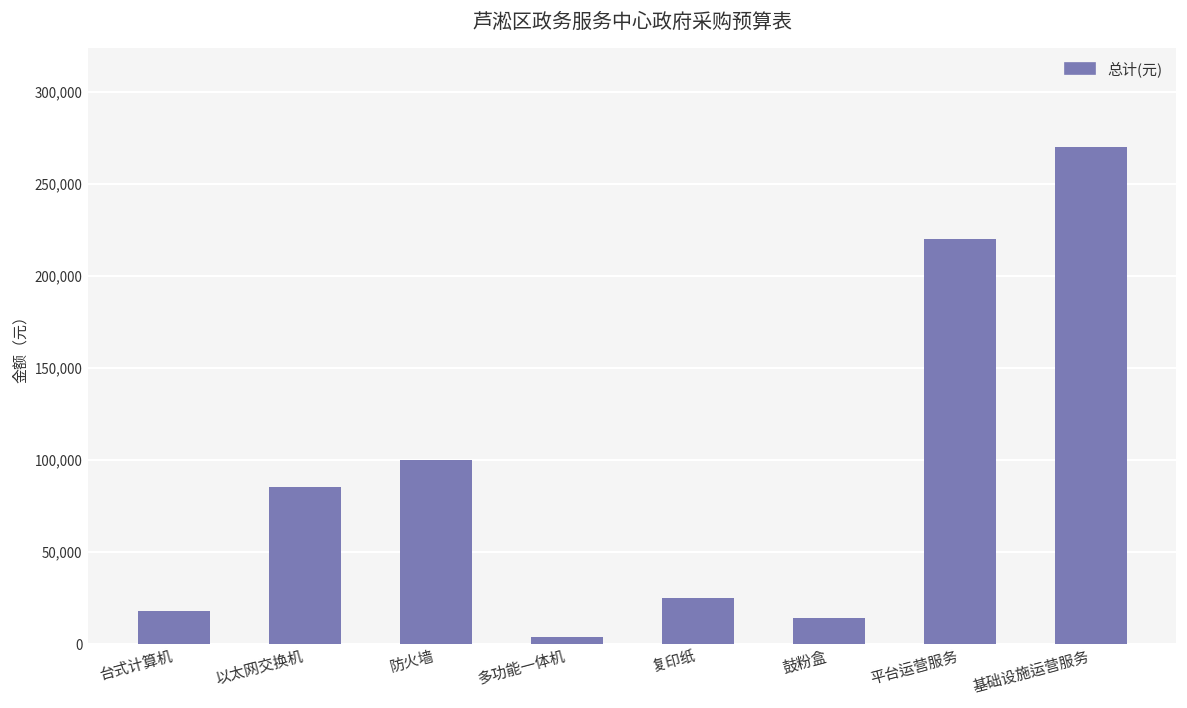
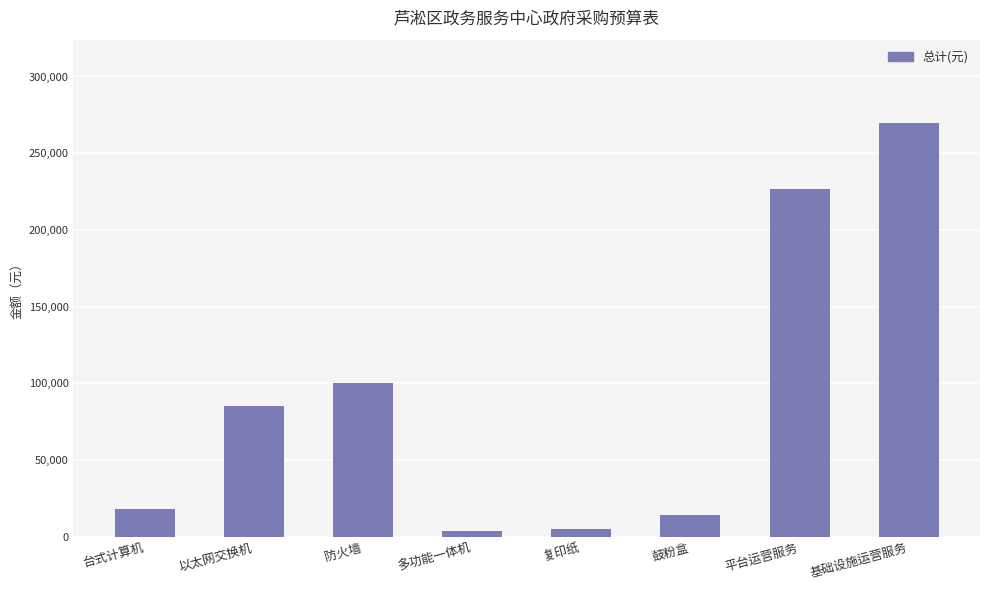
复印纸: 25,000 -> 5,000
平台运营服务: 220,000 -> 227,000
